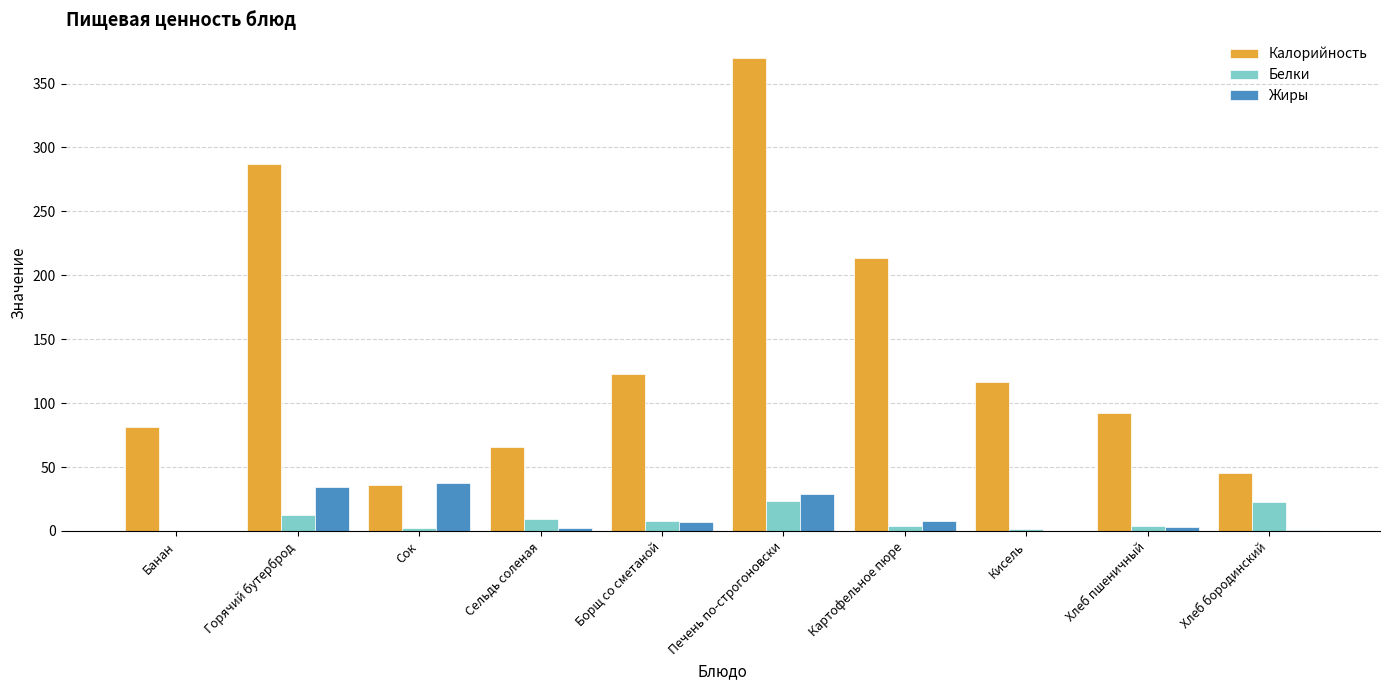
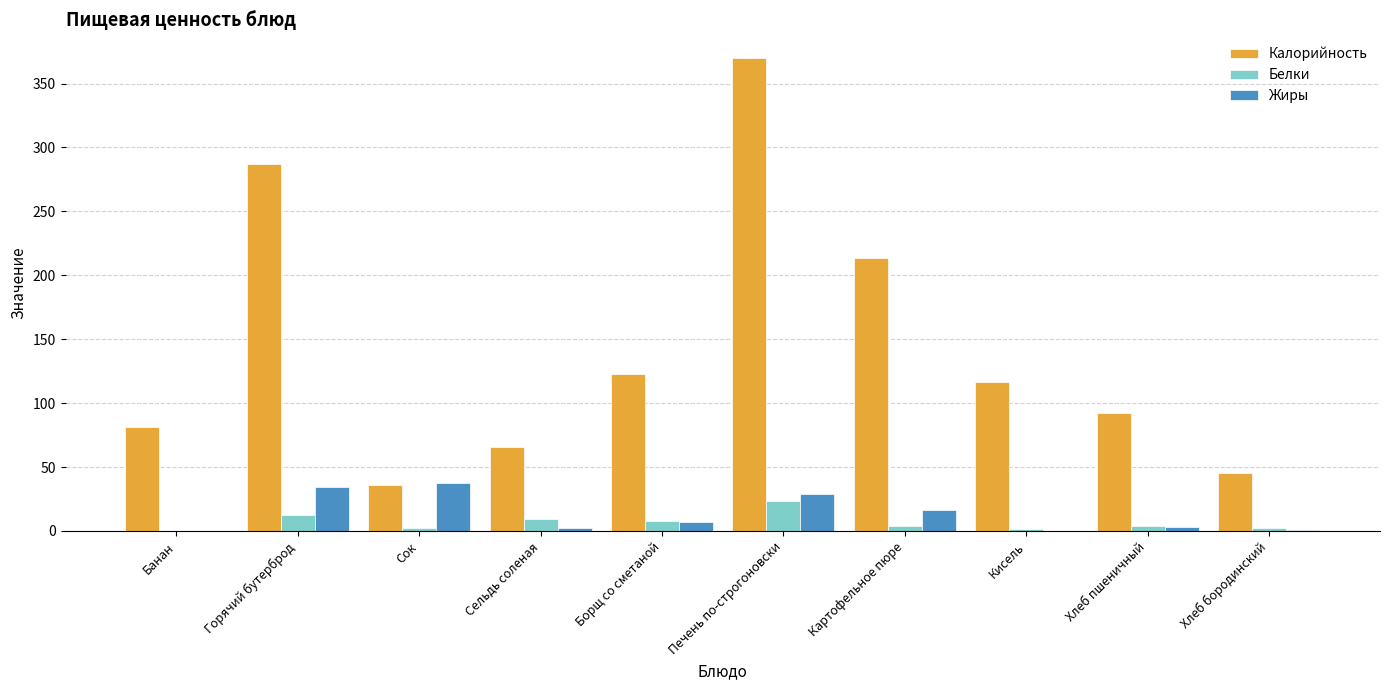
Жиры, Картофельное пюре: 8 -> 17
Белки, Хлеб бородинский: 23 -> 2
